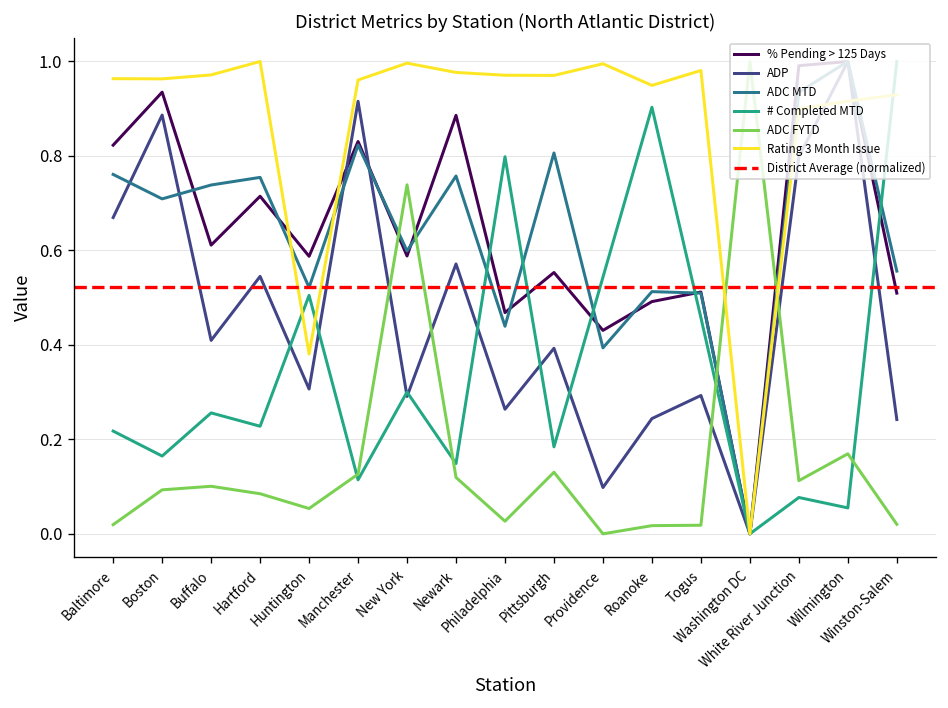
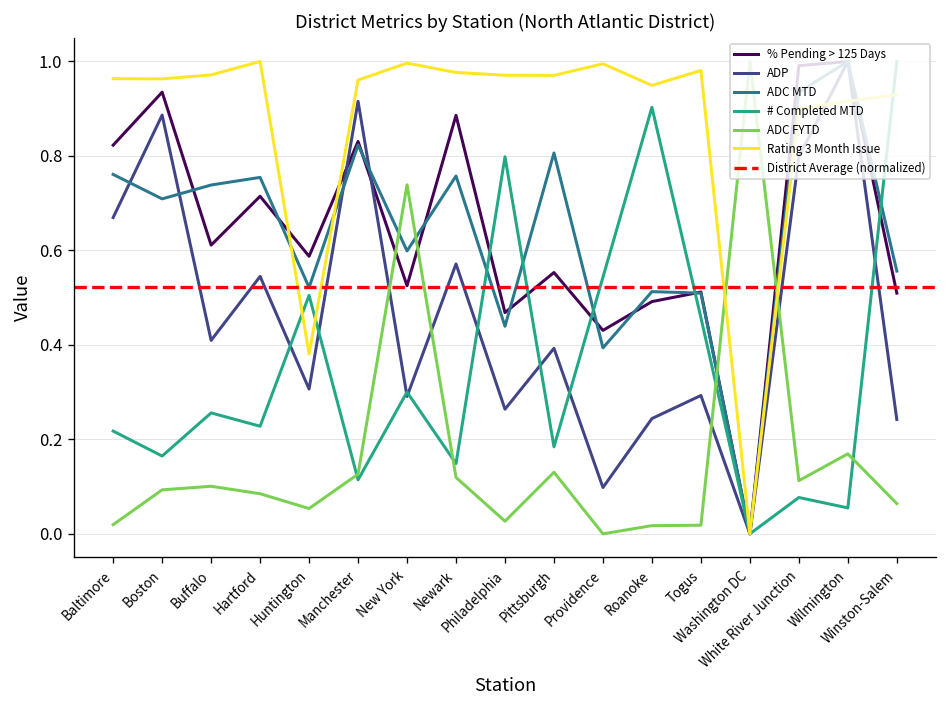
% Pending > 125 Days, New York: 0.59 -> 0.53
ADC FYTD, Winston-Salem: 0.02 -> 0.06
